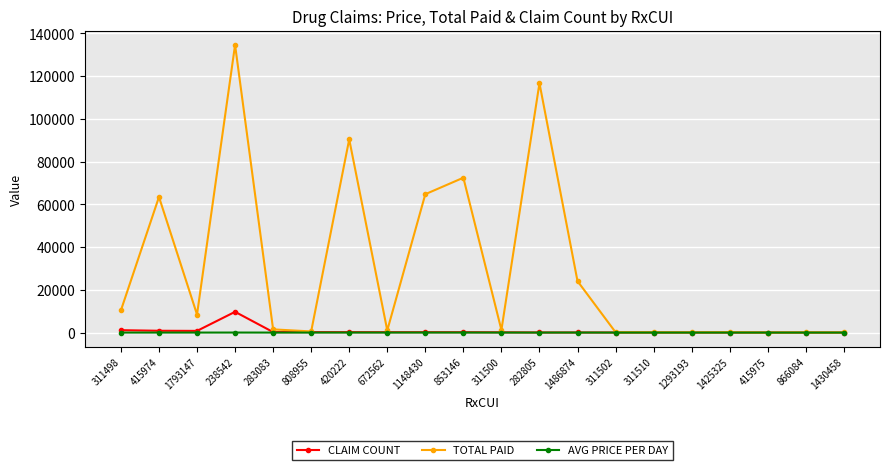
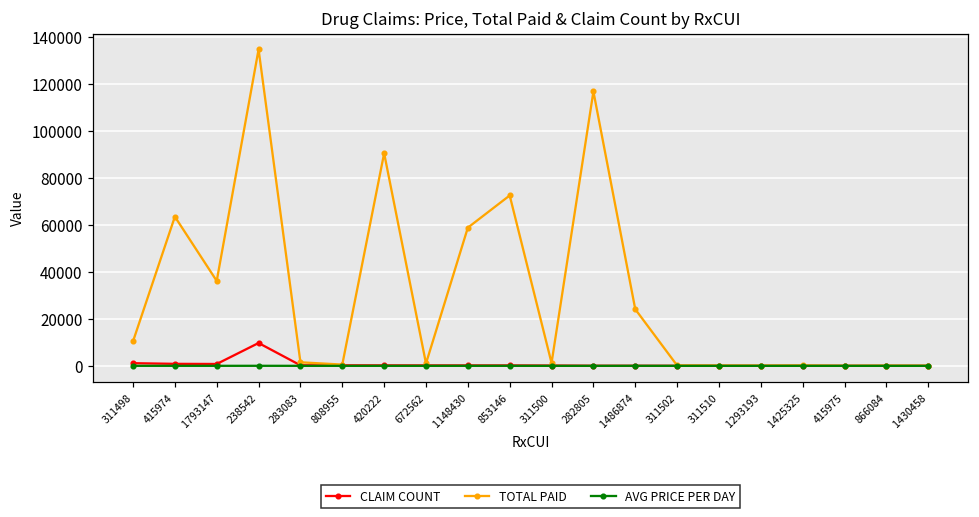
TOTAL PAID, 1793147: 8000 -> 36000
TOTAL PAID, 1148430: 65000 -> 59000
